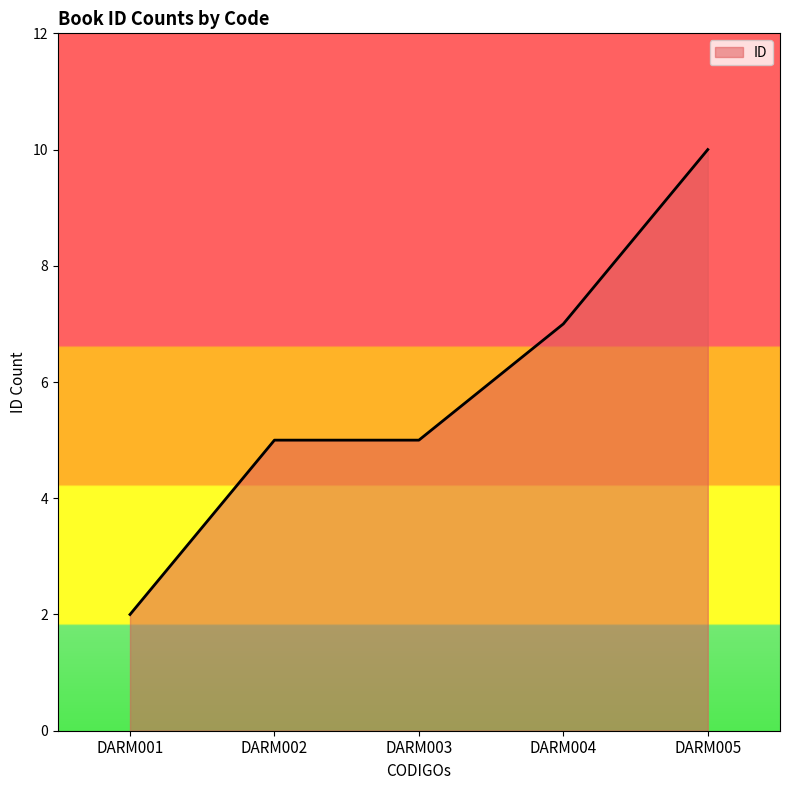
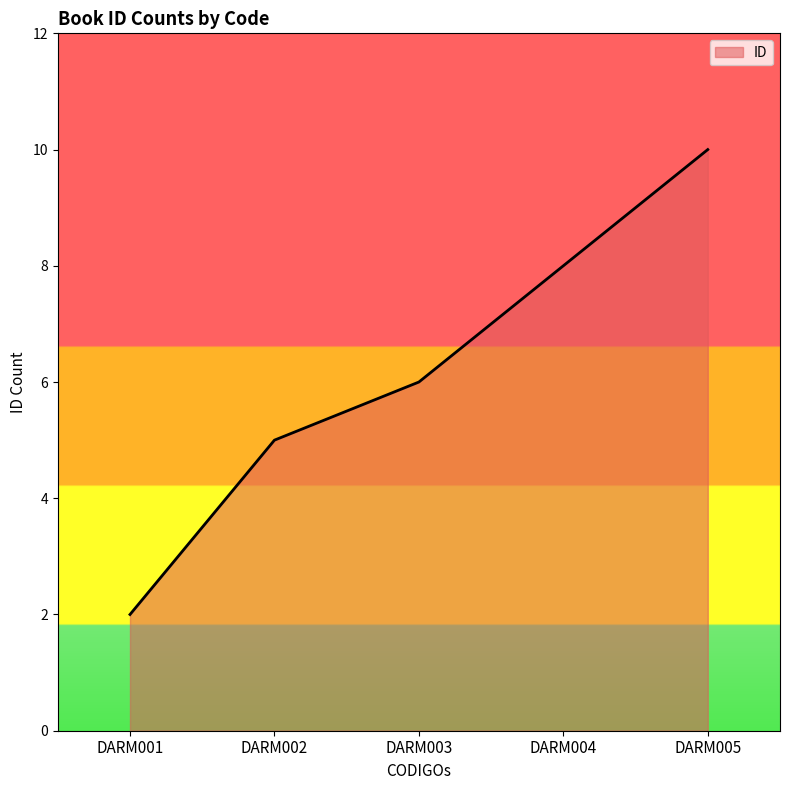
DARM003: 5 -> 6
DARM004: 7 -> 8
